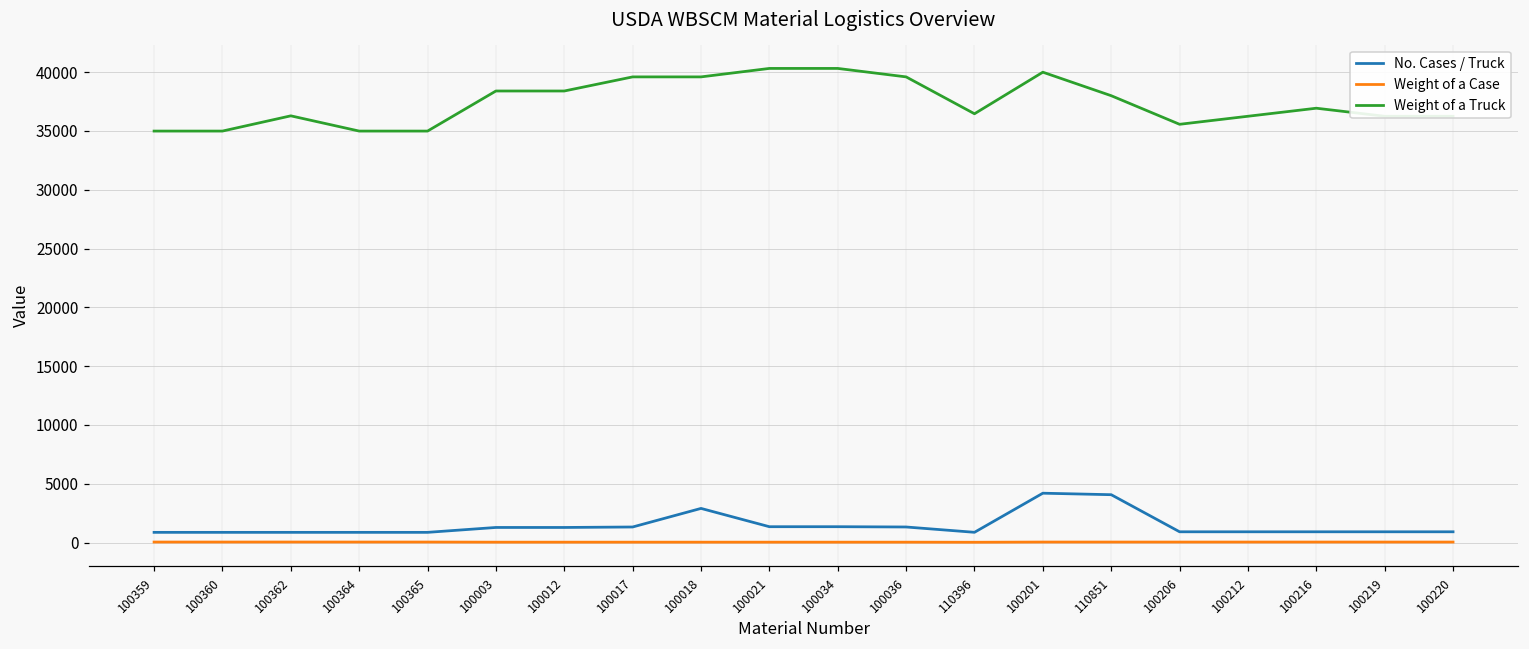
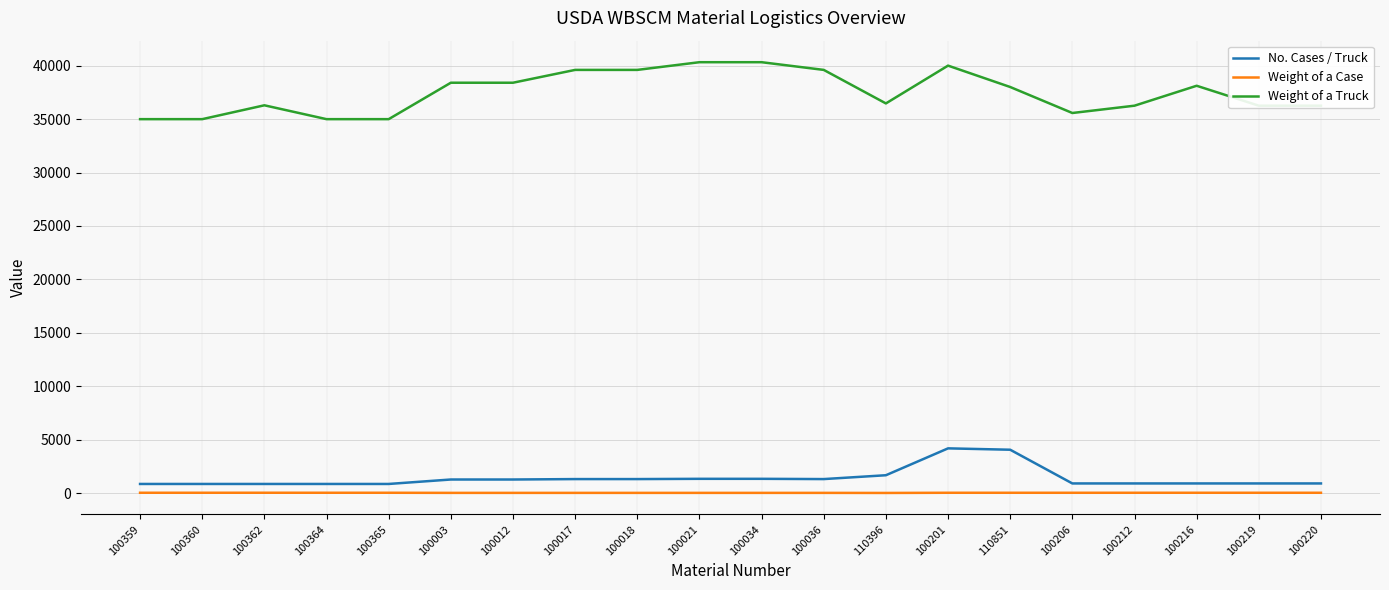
No. Cases / Truck, 100018: 2900 -> 1300
No. Cases / Truck, 110396: 900 -> 1700
Weight of a Truck, 100216: 36900 -> 38100
